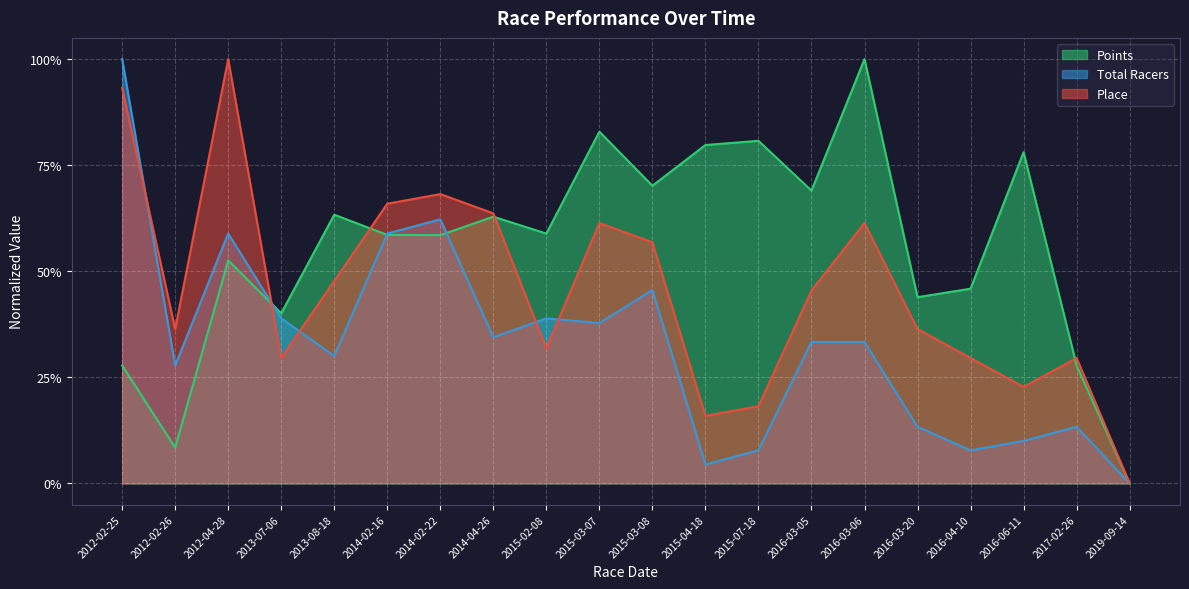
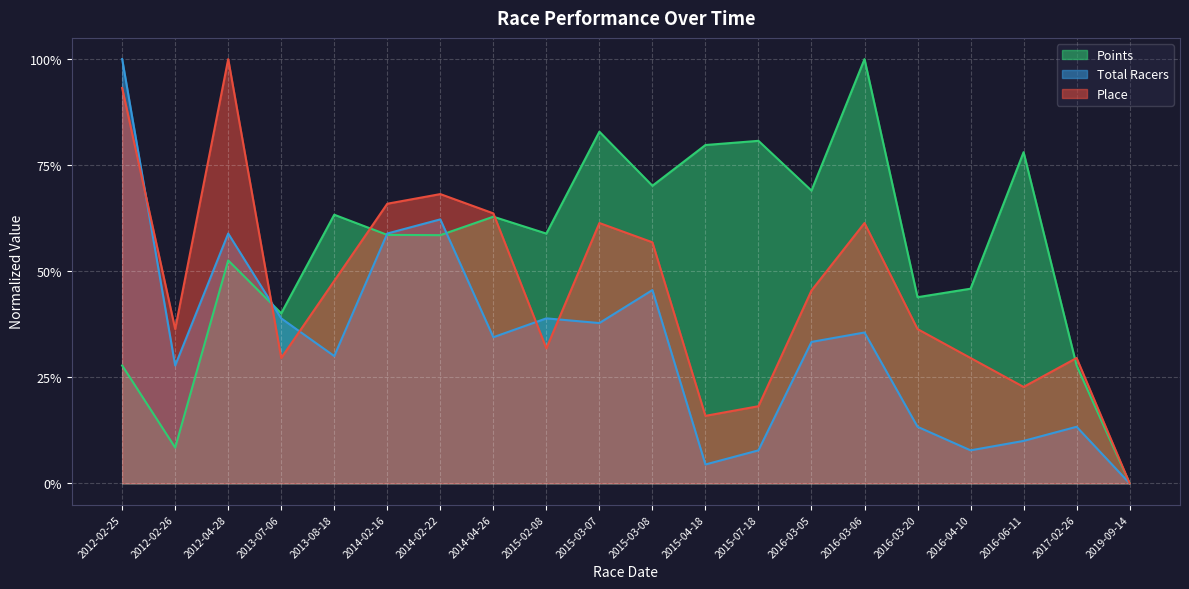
Total Racers, 2016-03-06: 33% -> 36%
